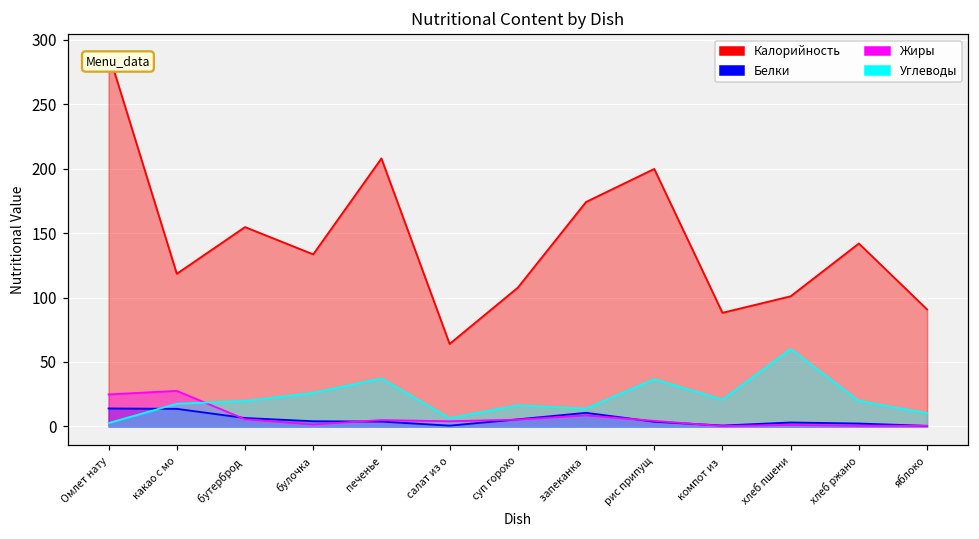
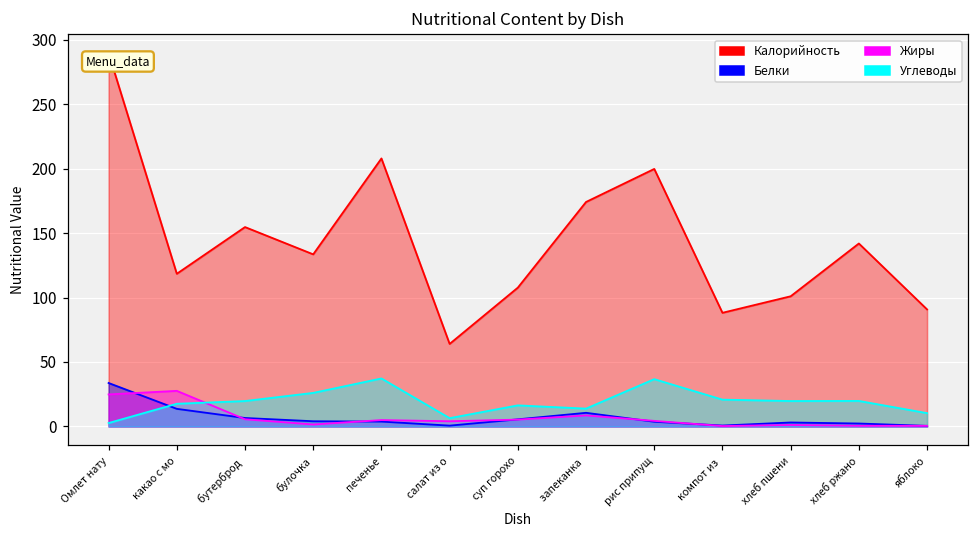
Белки, Омлет нату: 14 -> 34
Углеводы, хлеб пшени: 60 -> 20
